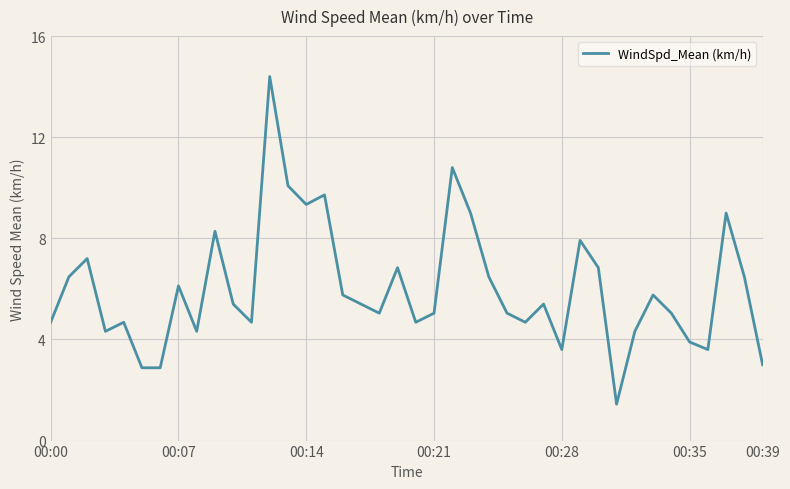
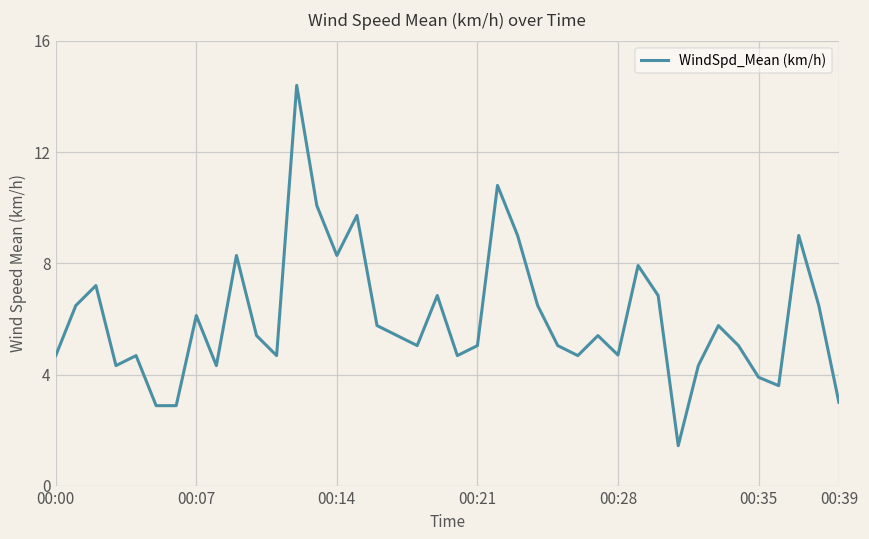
00:14: 9.3 -> 8.3
00:28: 3.6 -> 4.7
